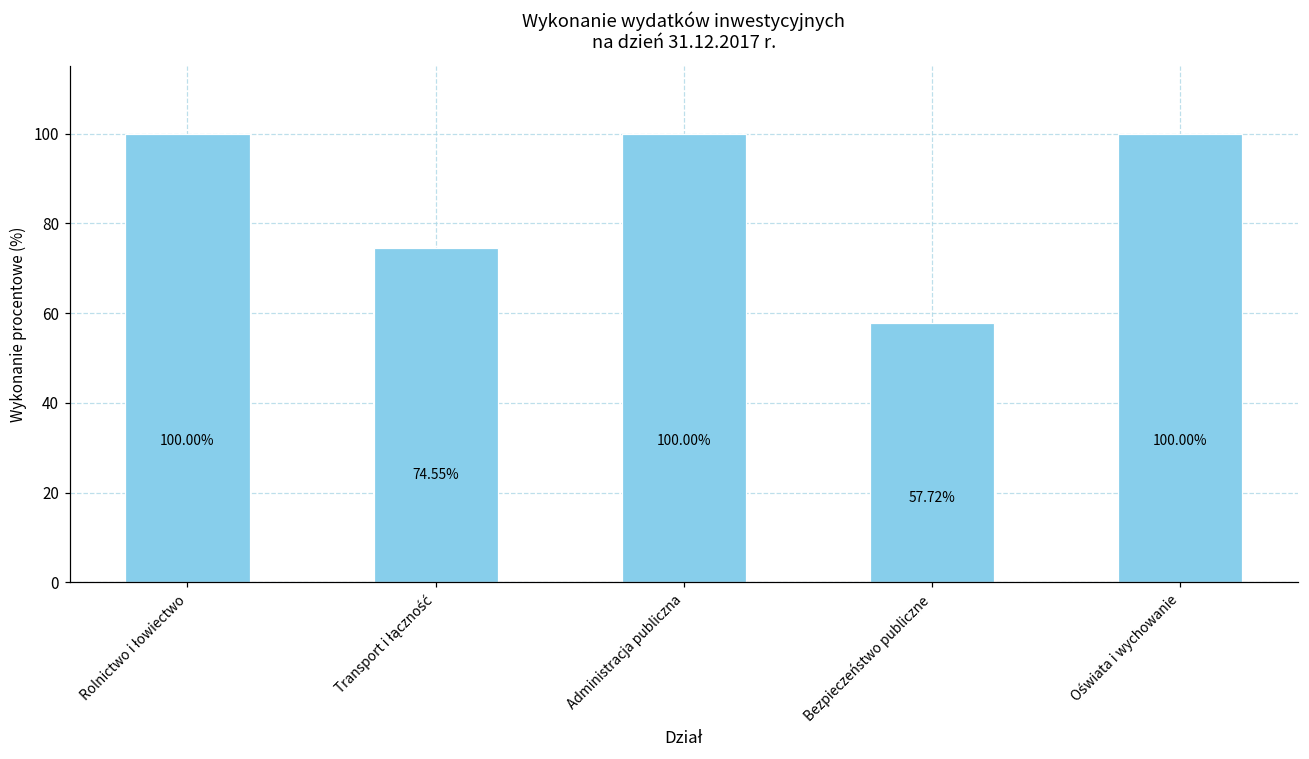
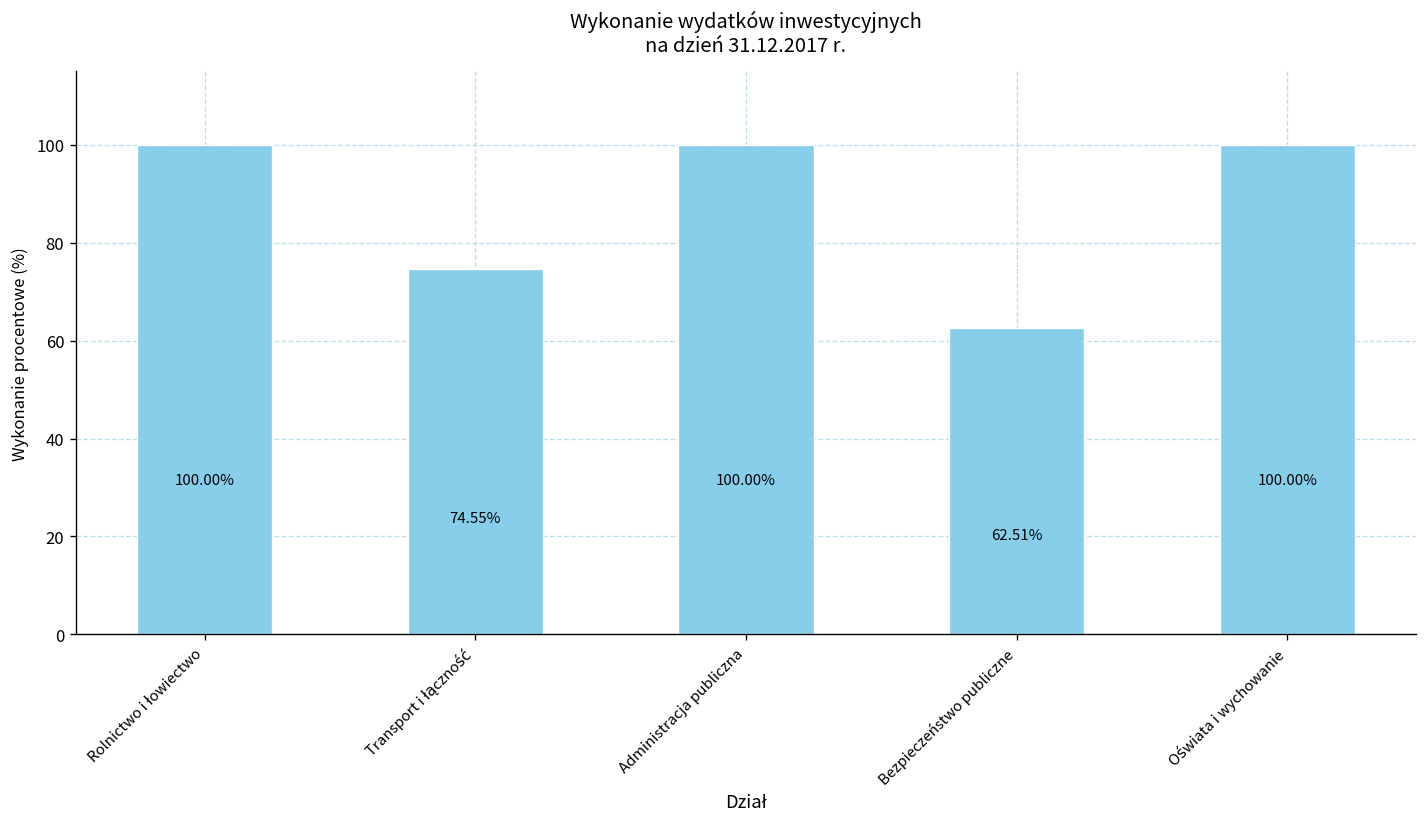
Bezpieczeństwo publiczne: 57.72% -> 62.51%
